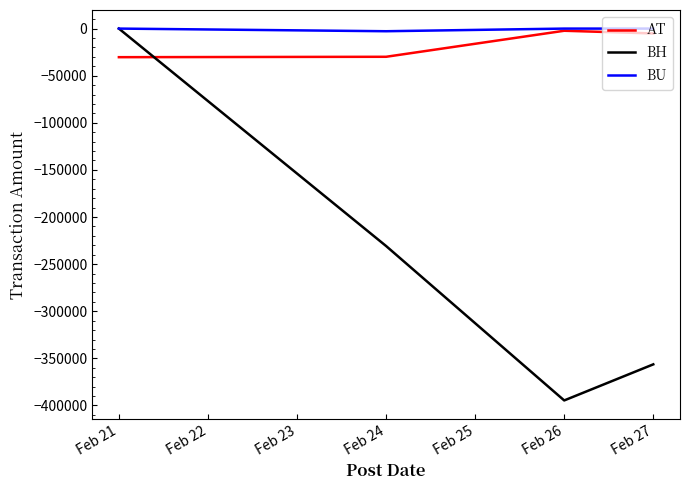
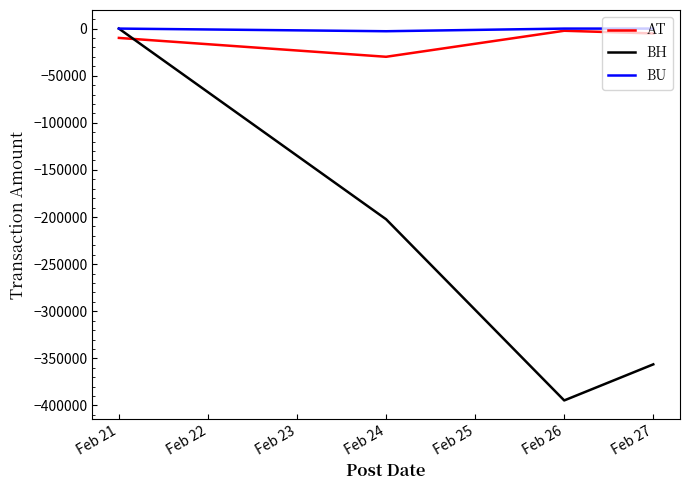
AT, Feb 21: -30000 -> -10000
BH, Feb 24: -230000 -> -200000
